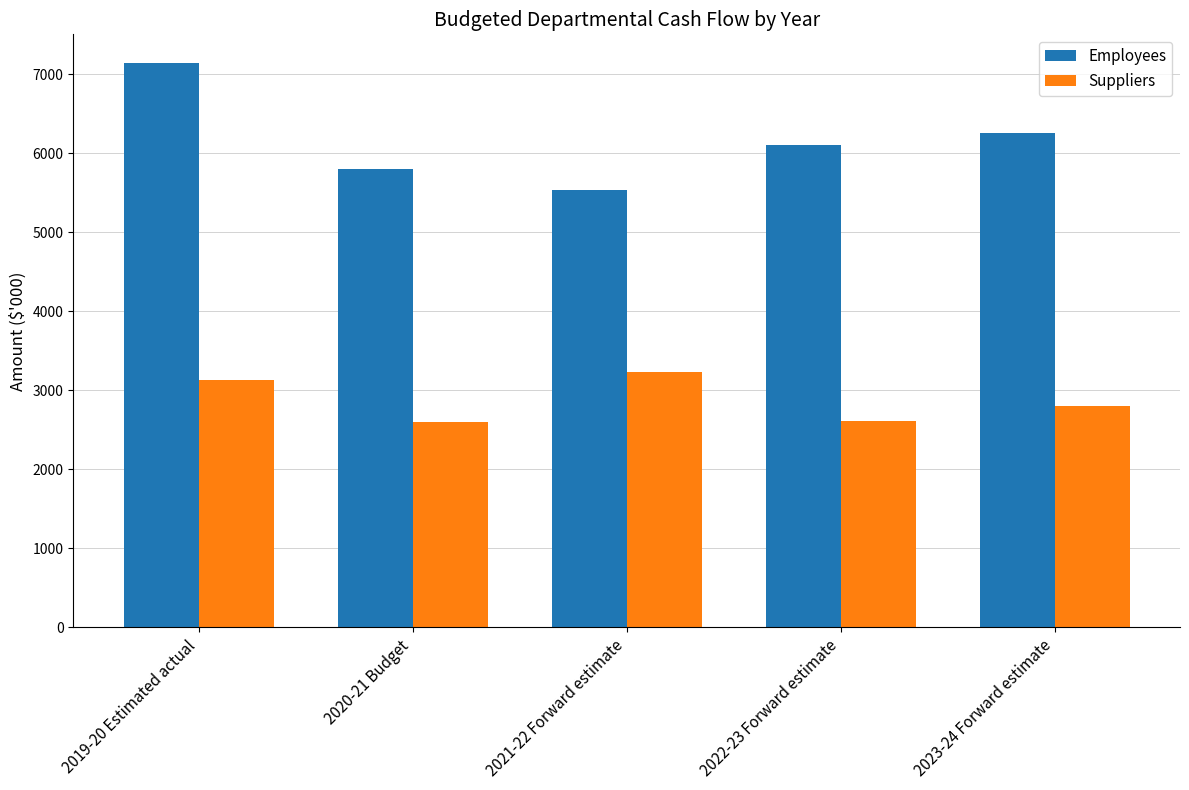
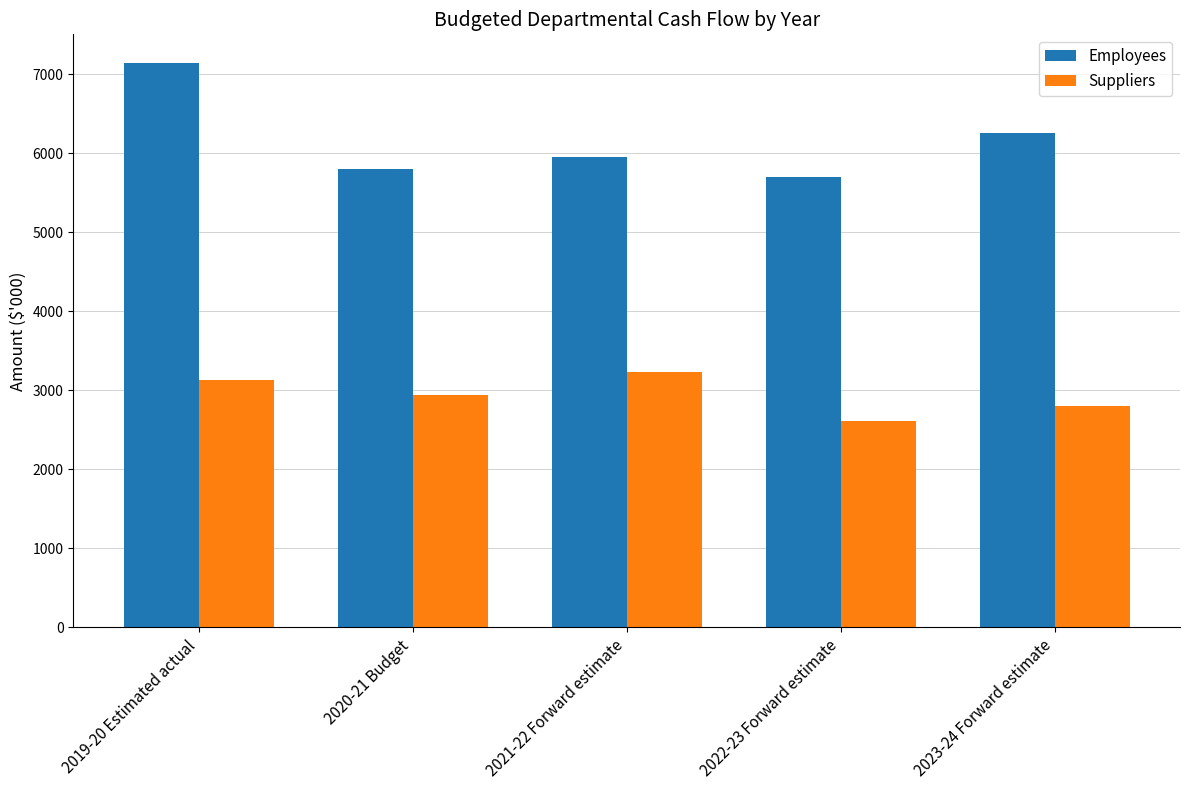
Suppliers, 2020-21 Budget: 2600 -> 2900
Employees, 2021-22 Forward estimate: 5500 -> 5900
Employees, 2022-23 Forward estimate: 6100 -> 5700
